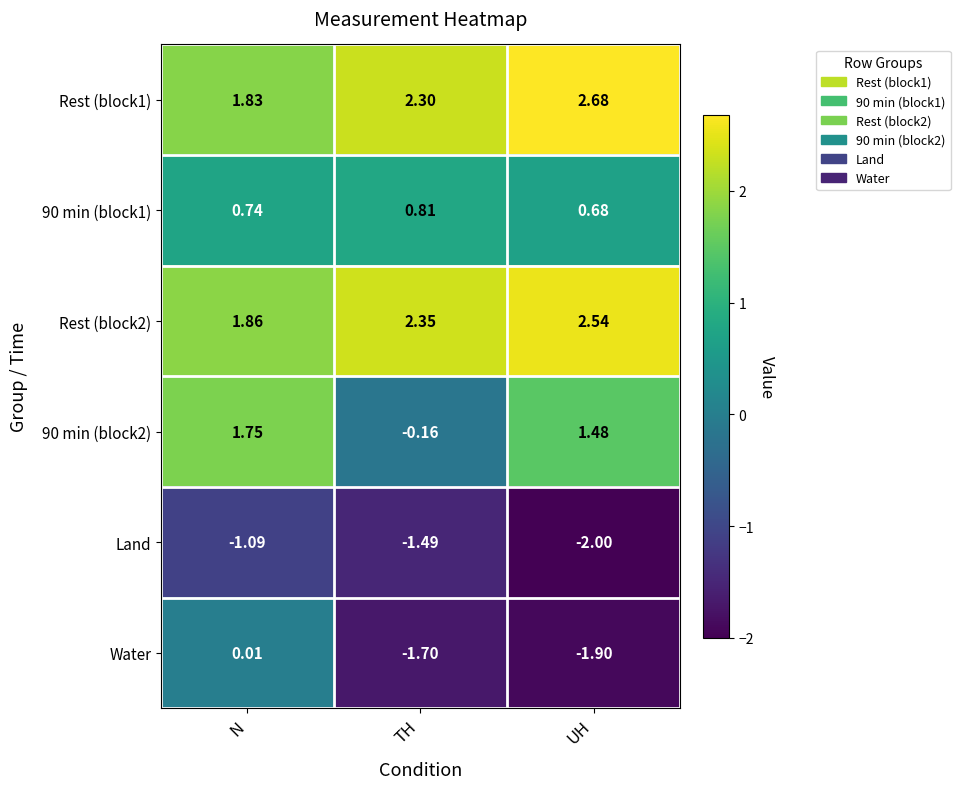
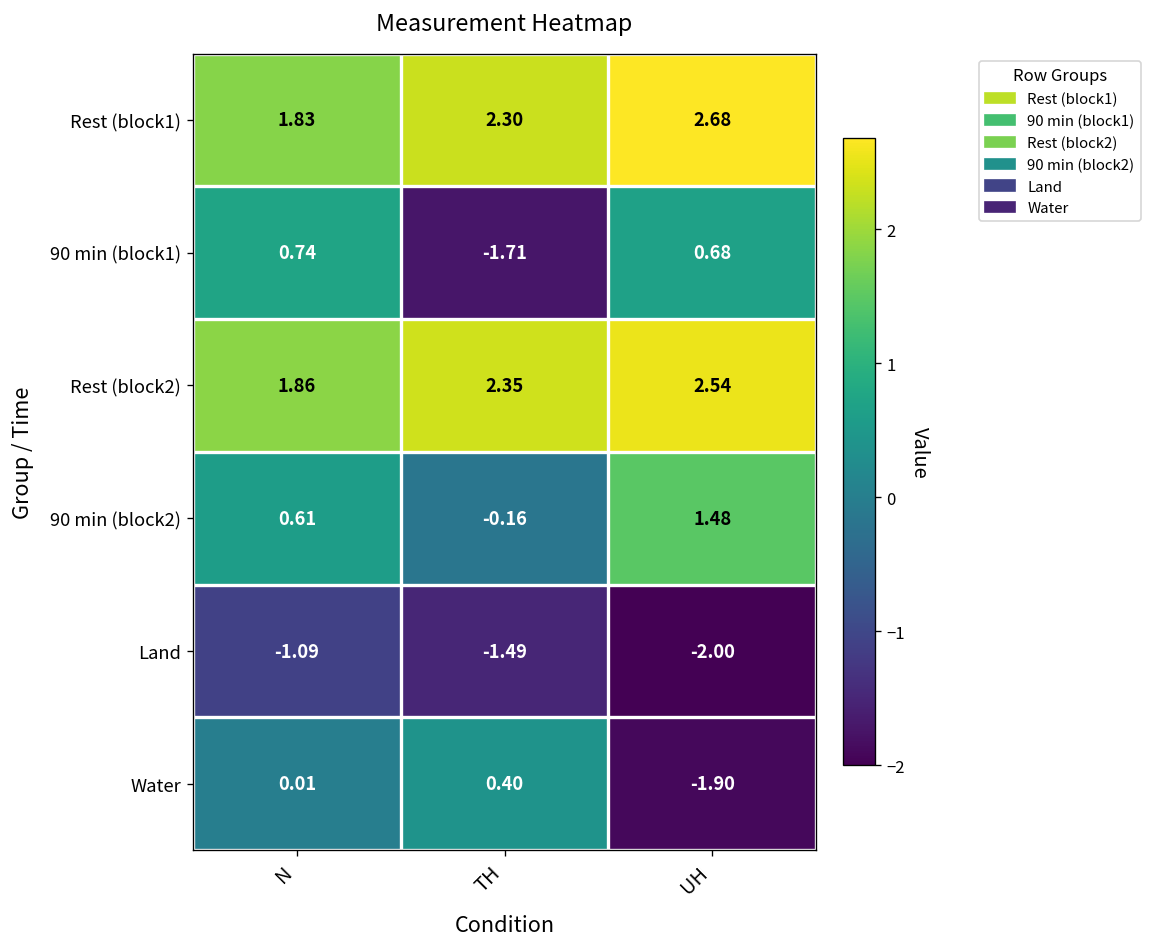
90 min (block1), TH: 0.81 -> -1.71
90 min (block2), N: 1.75 -> 0.61
Water, TH: -1.70 -> 0.40
